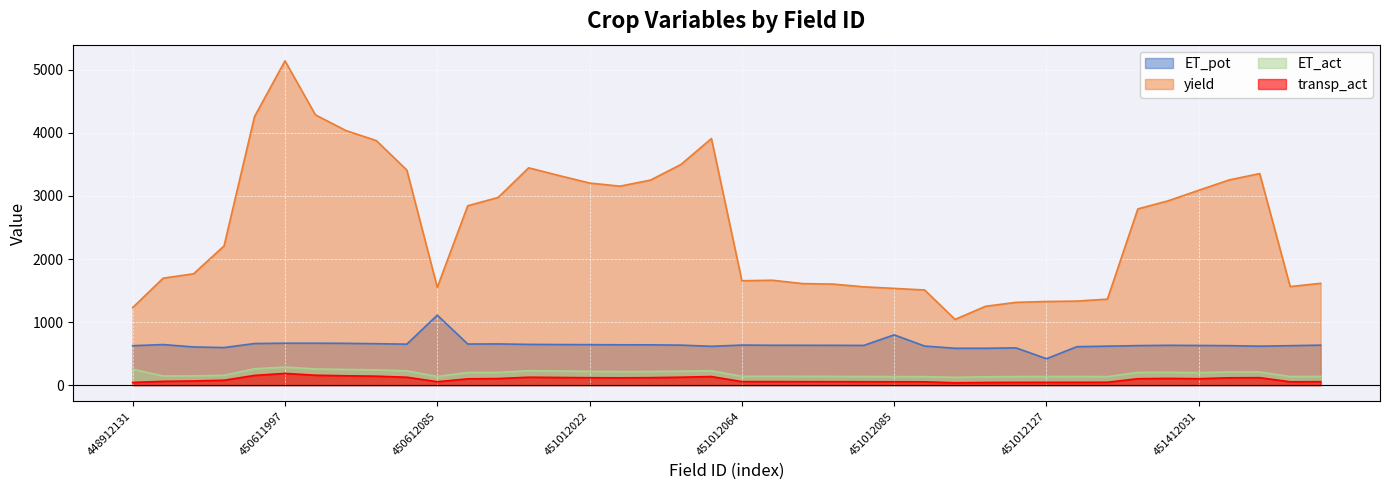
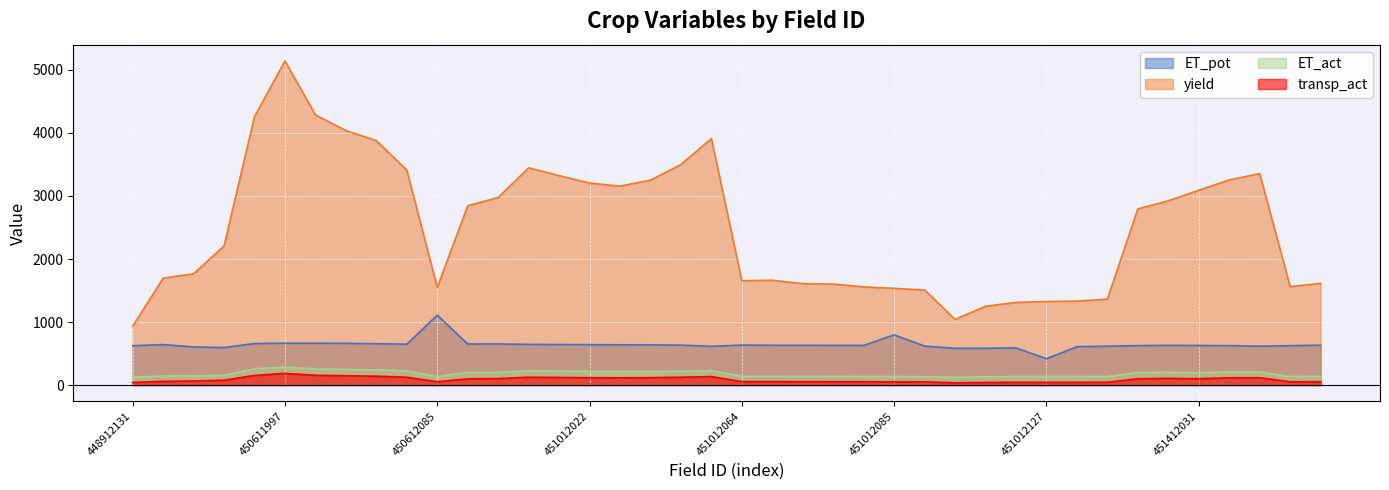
yield, 448912131: 1200 -> 900
ET_act, 448912131: 300 -> 100
